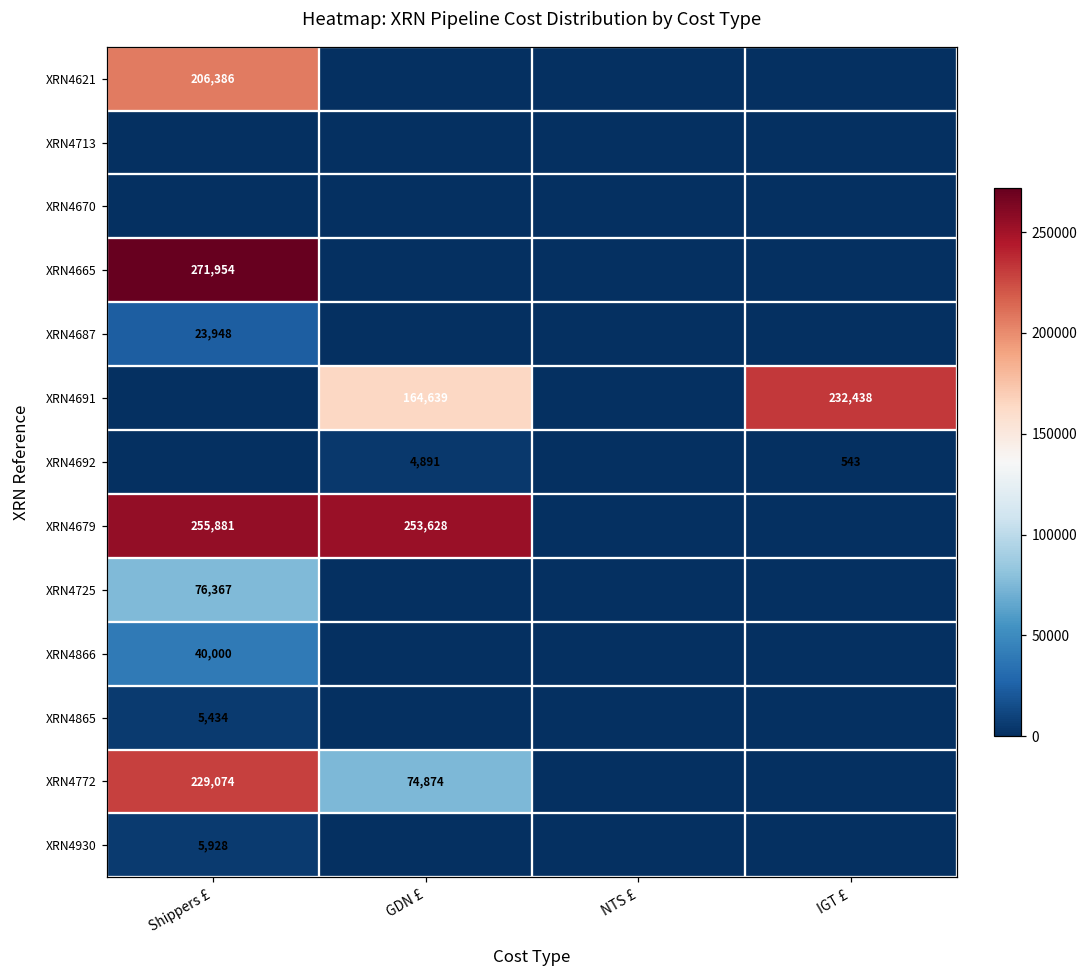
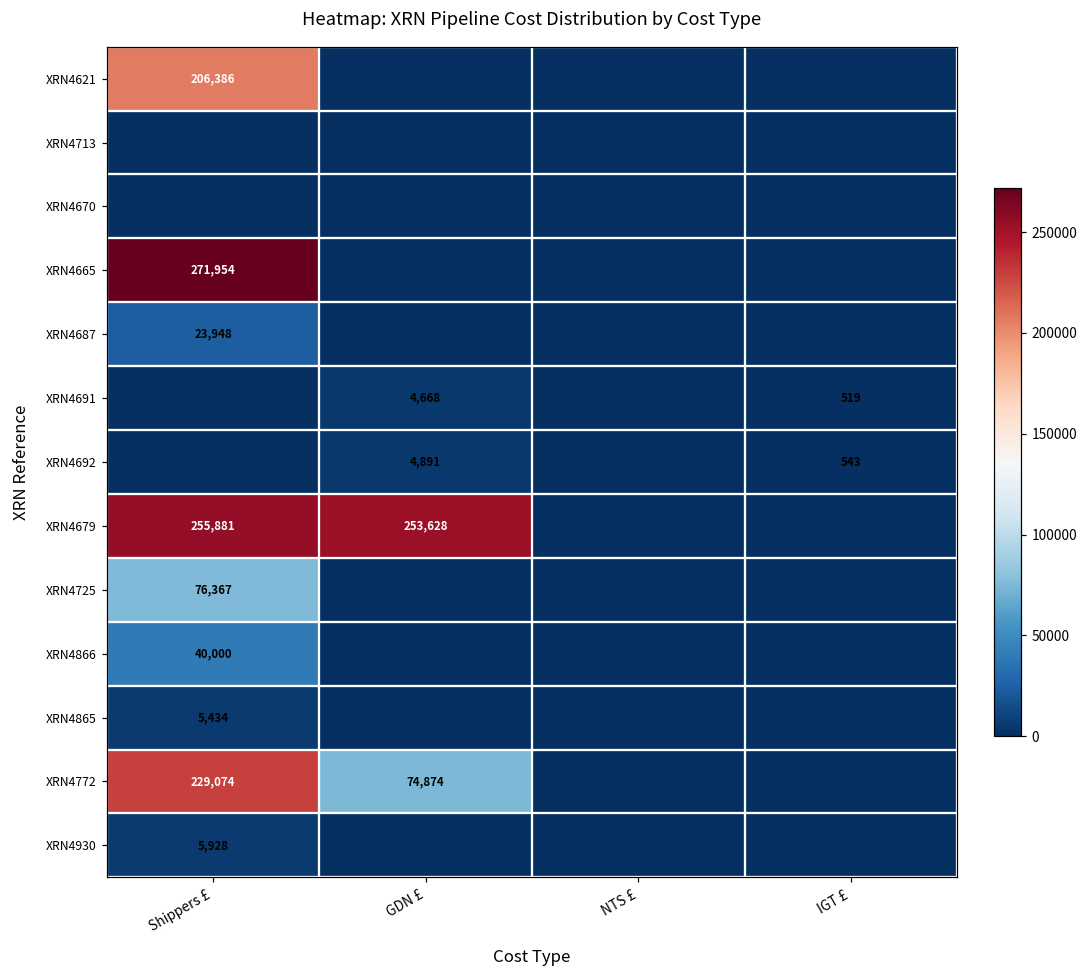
XRN4691, GDN £: 164,639 -> 4,668
XRN4691, IGT £: 232,438 -> 519
